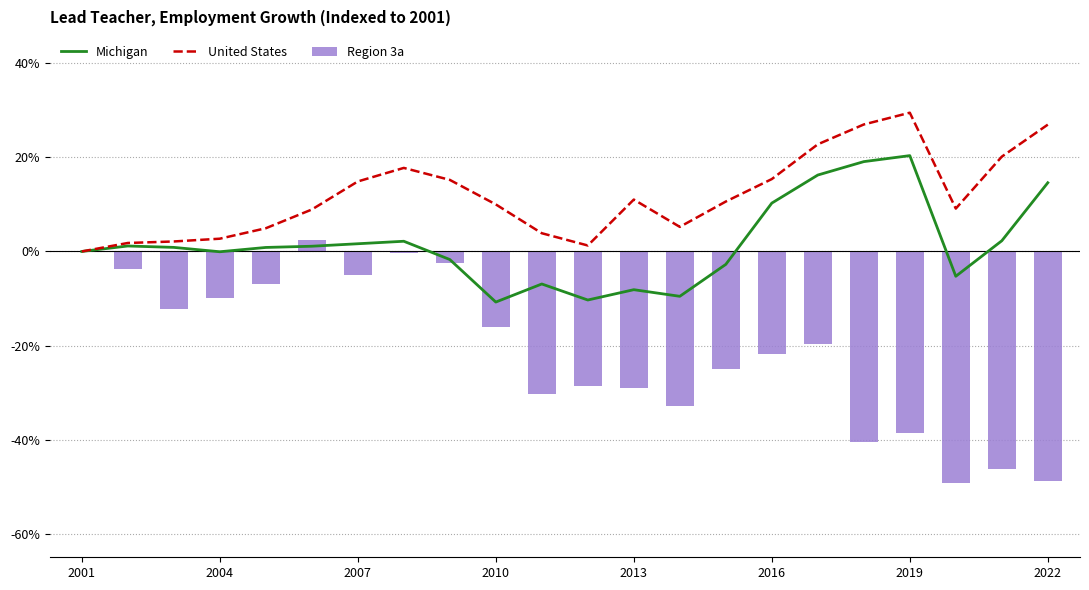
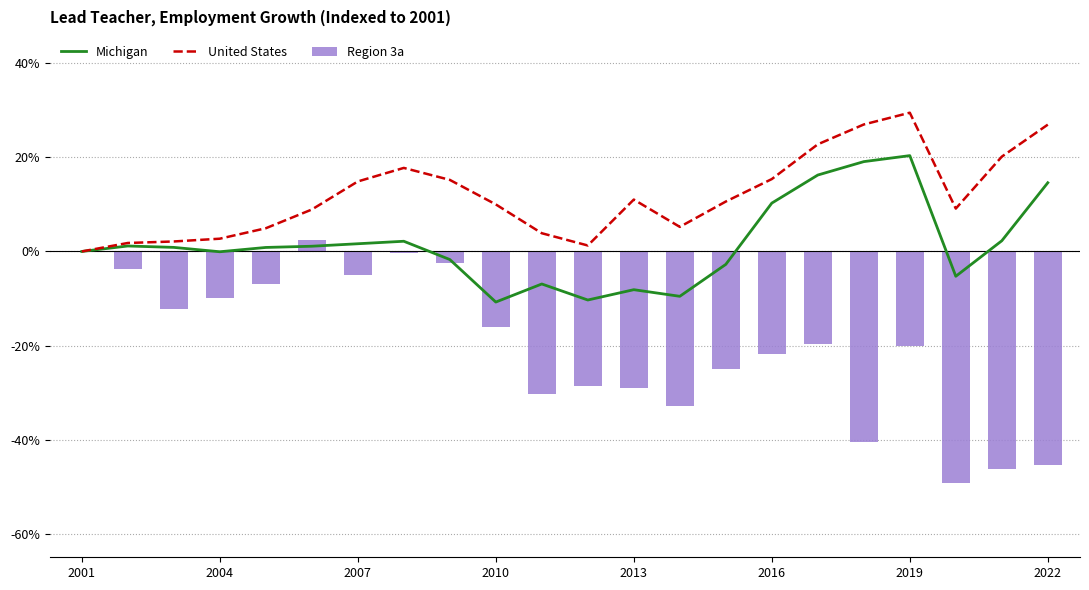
Region 3a, 2019: -39% -> -20%
Region 3a, 2022: -49% -> -45%
